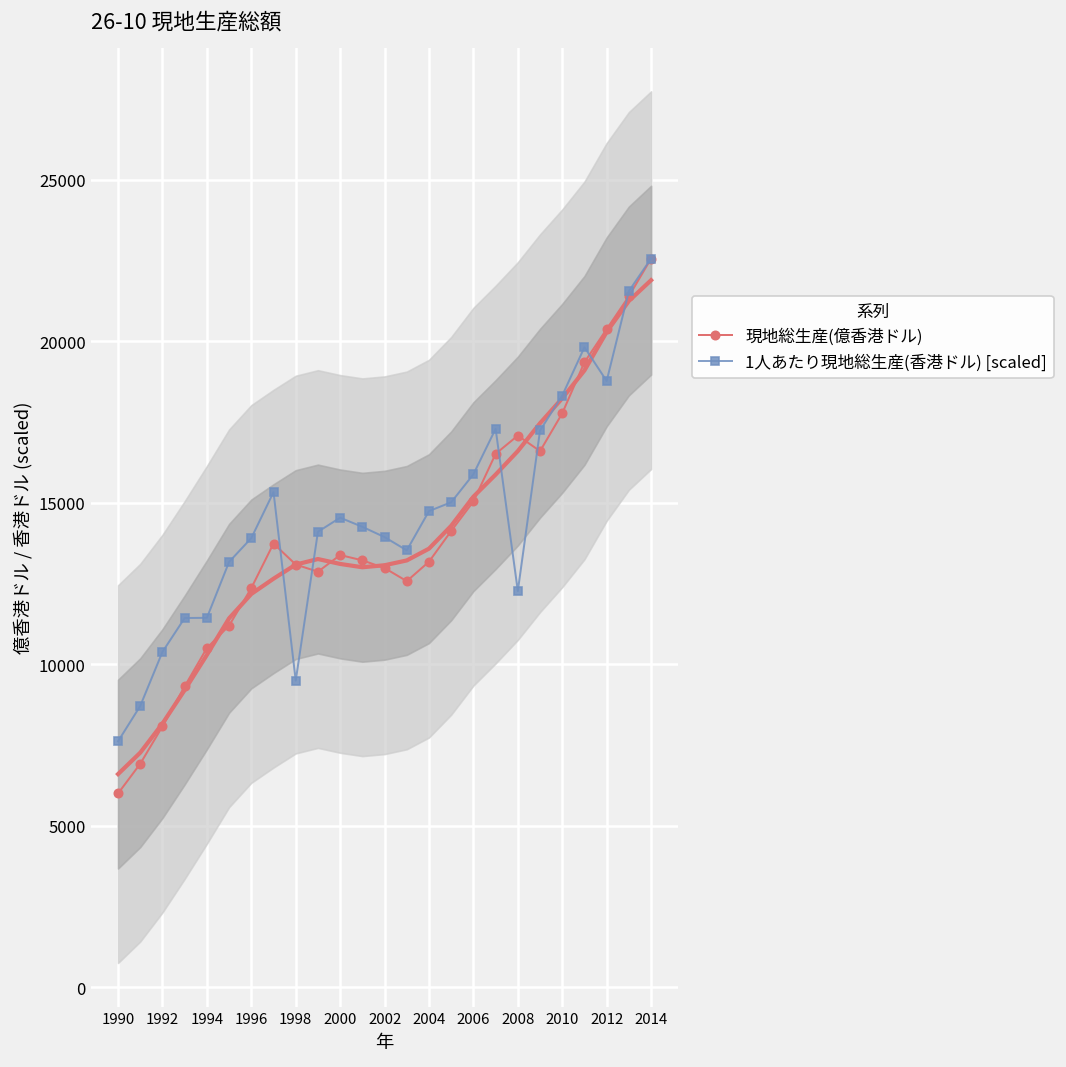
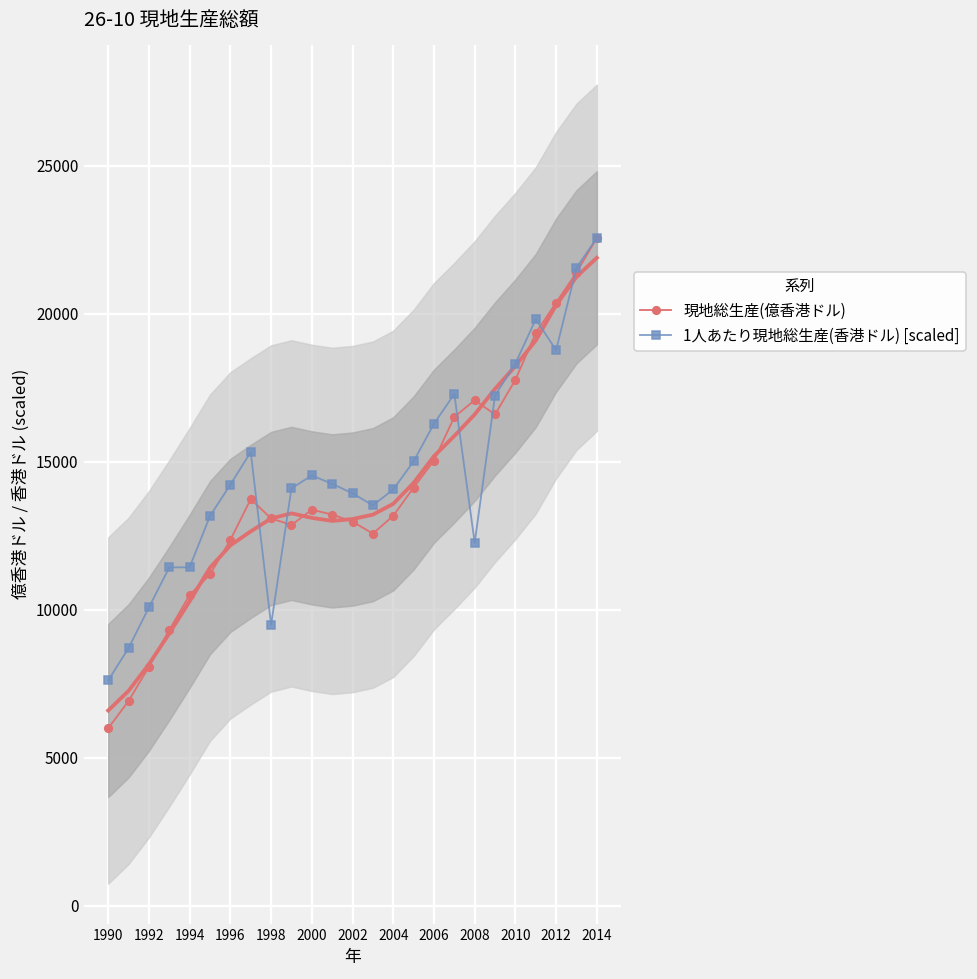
1人あたり現地総生産(香港ドル) [scaled], 1992: 10400 -> 10100
1人あたり現地総生産(香港ドル) [scaled], 1996: 13900 -> 14200
1人あたり現地総生産(香港ドル) [scaled], 2004: 14700 -> 14100
1人あたり現地総生産(香港ドル) [scaled], 2006: 15900 -> 16300
